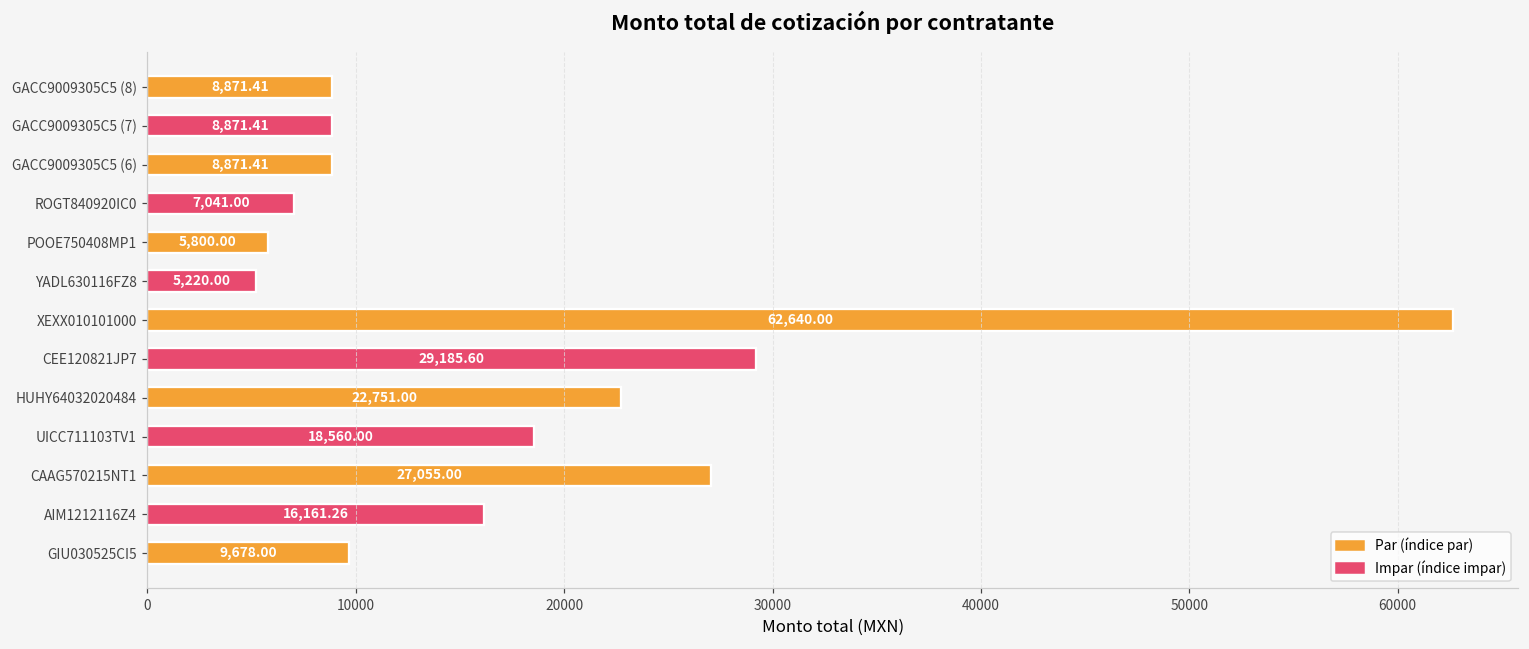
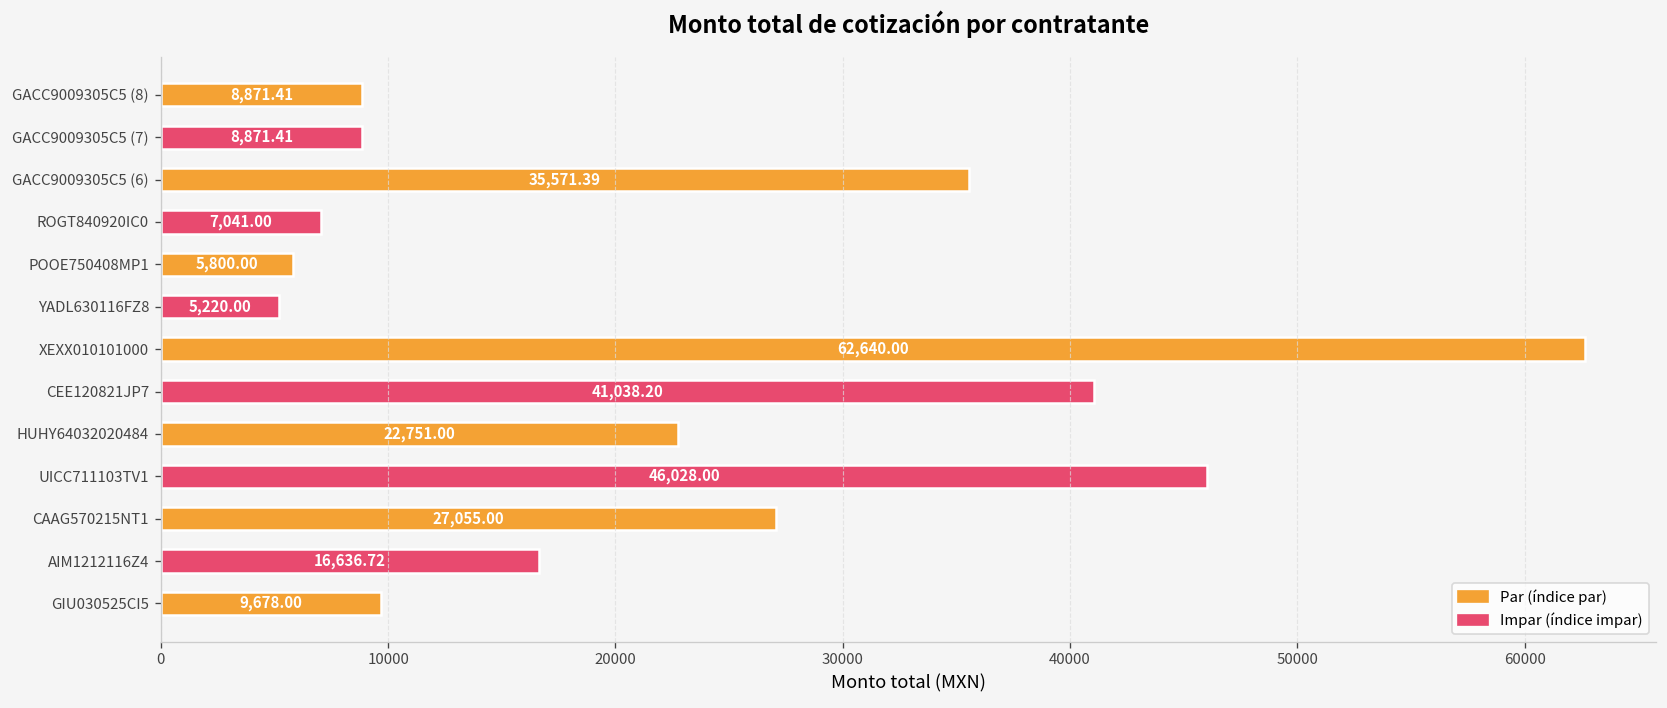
GACC9009305C5 (6): 8,871.41 -> 35,571.39
CEE120821JP7: 29,185.60 -> 41,038.20
UICC711103TV1: 18,560.00 -> 46,028.00
AIM1212116Z4: 16,161.26 -> 16,636.72
